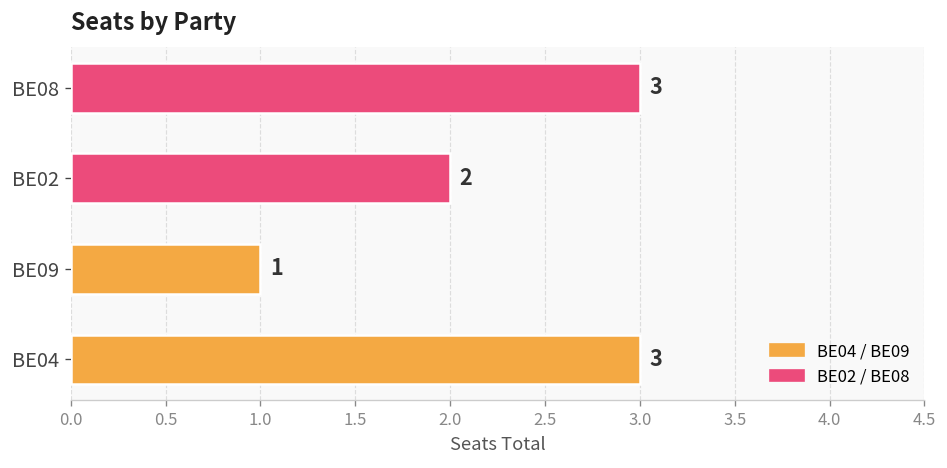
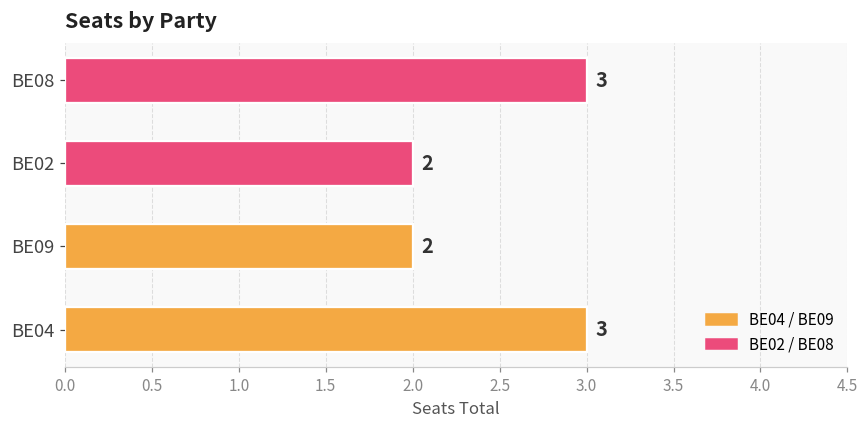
BE09: 1 -> 2
